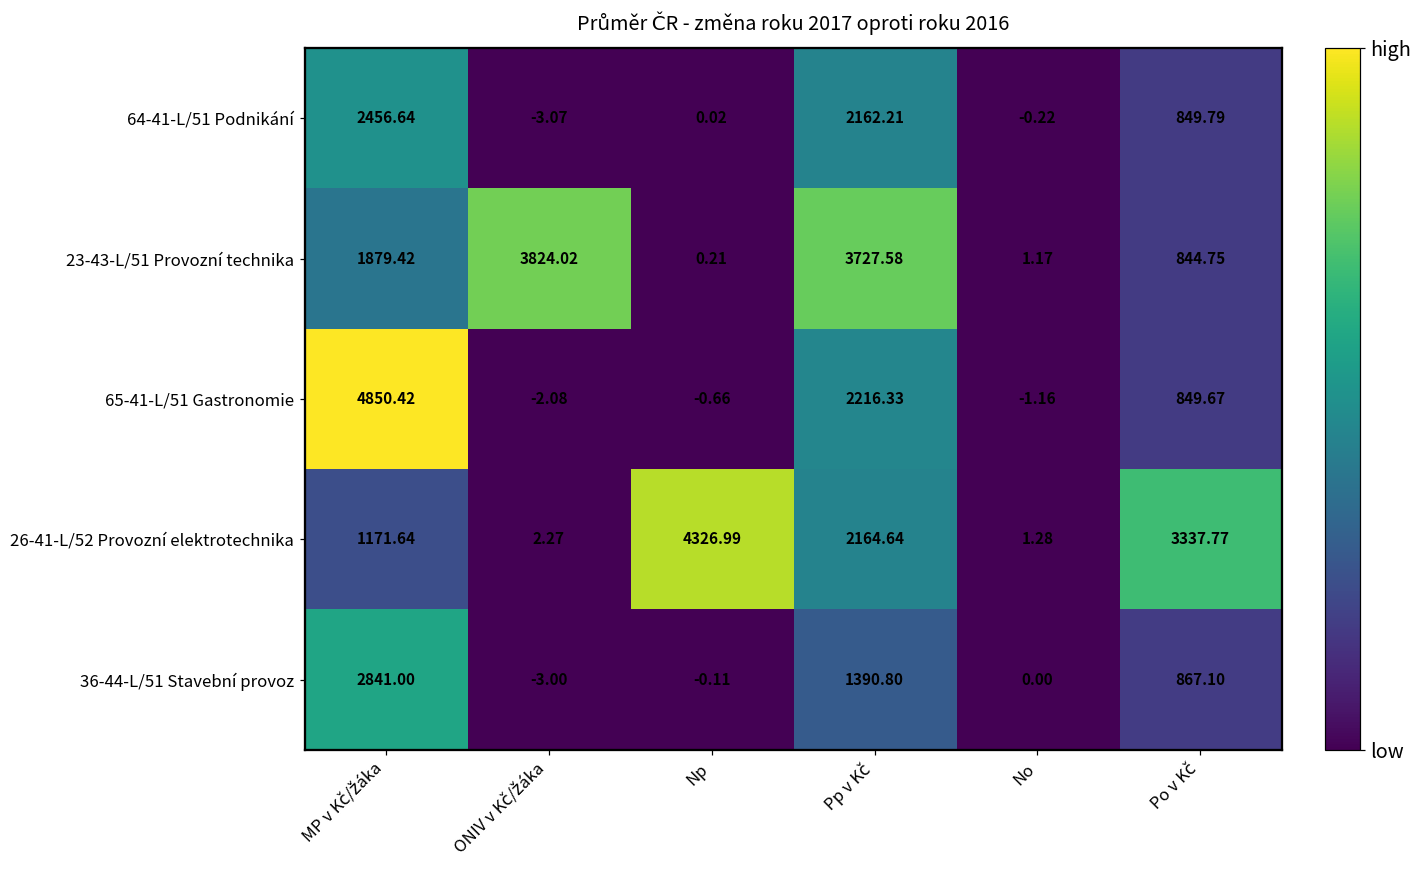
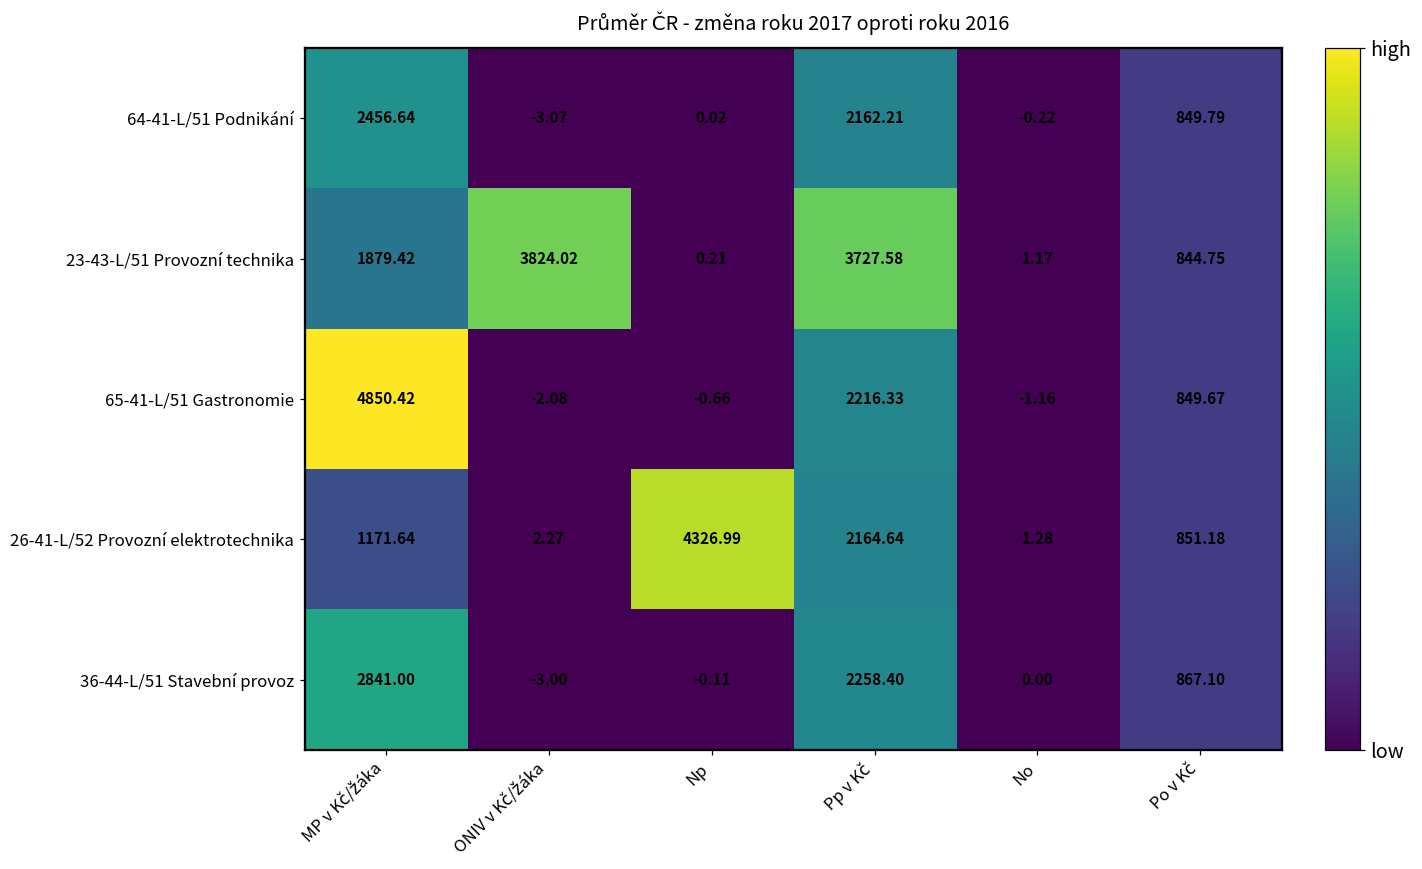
26-41-L/52 Provozní elektrotechnika, Po v Kč: 3337.77 -> 851.18
36-44-L/51 Stavební provoz, Pp v Kč: 1390.80 -> 2258.40
